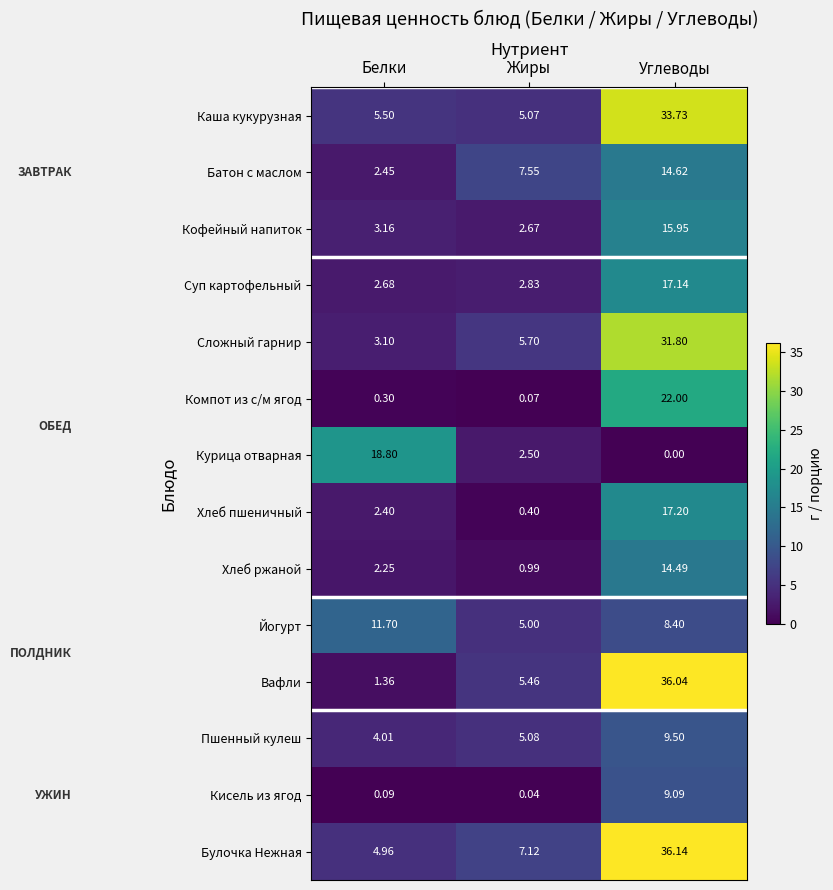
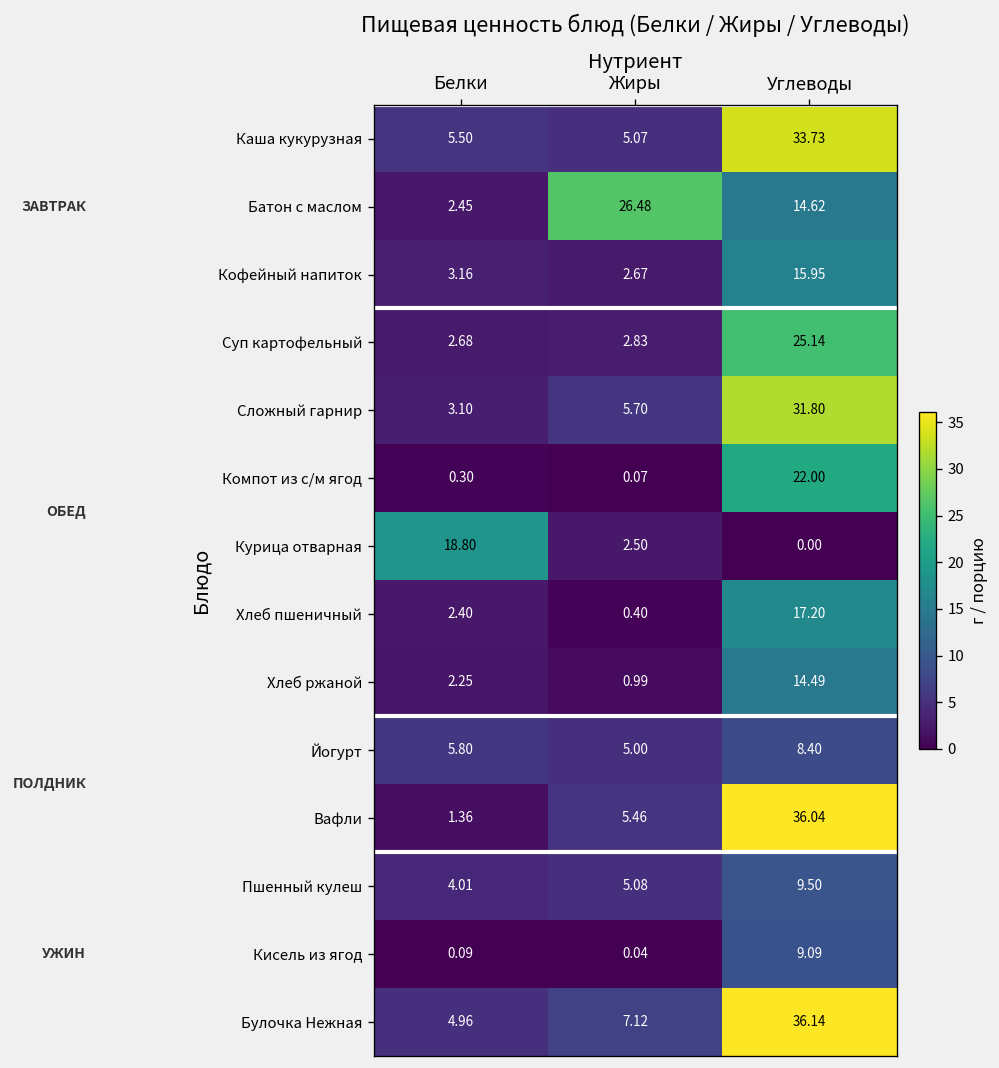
Батон с маслом, Жиры: 7.55 -> 26.48
Суп картофельный, Углеводы: 17.14 -> 25.14
Йогурт, Белки: 11.70 -> 5.80
